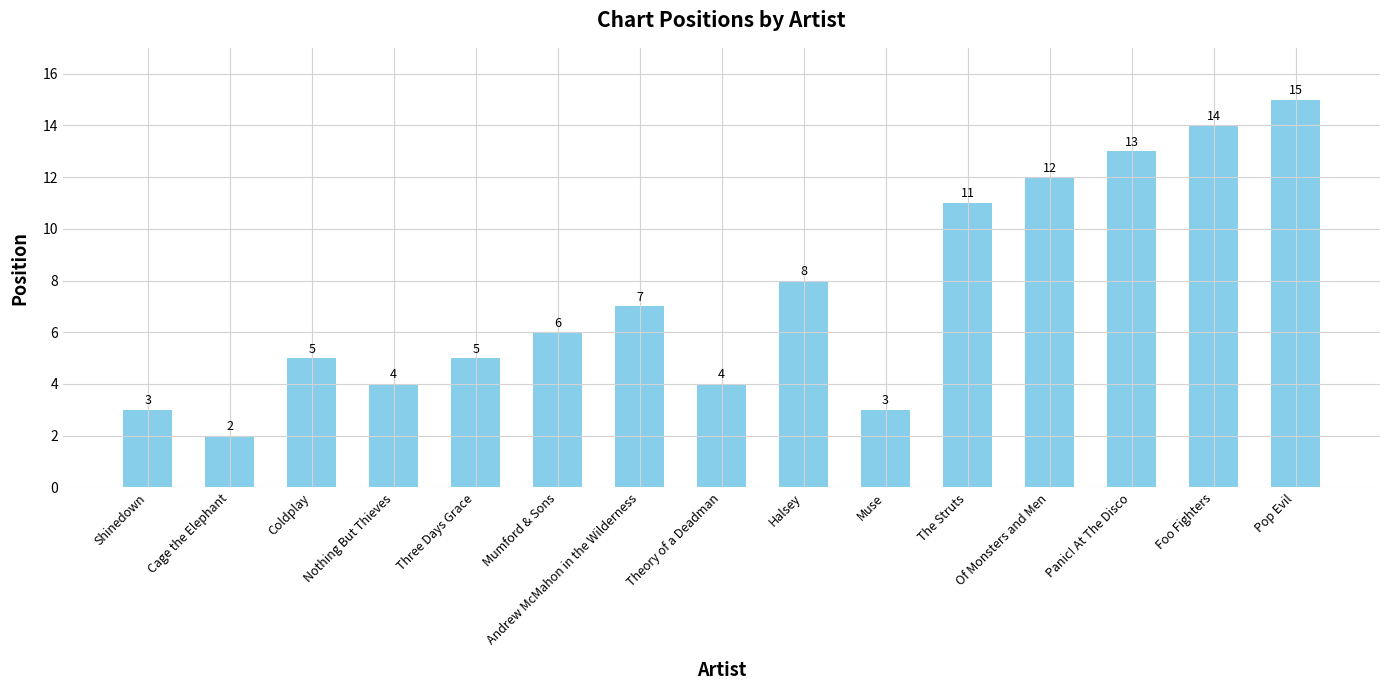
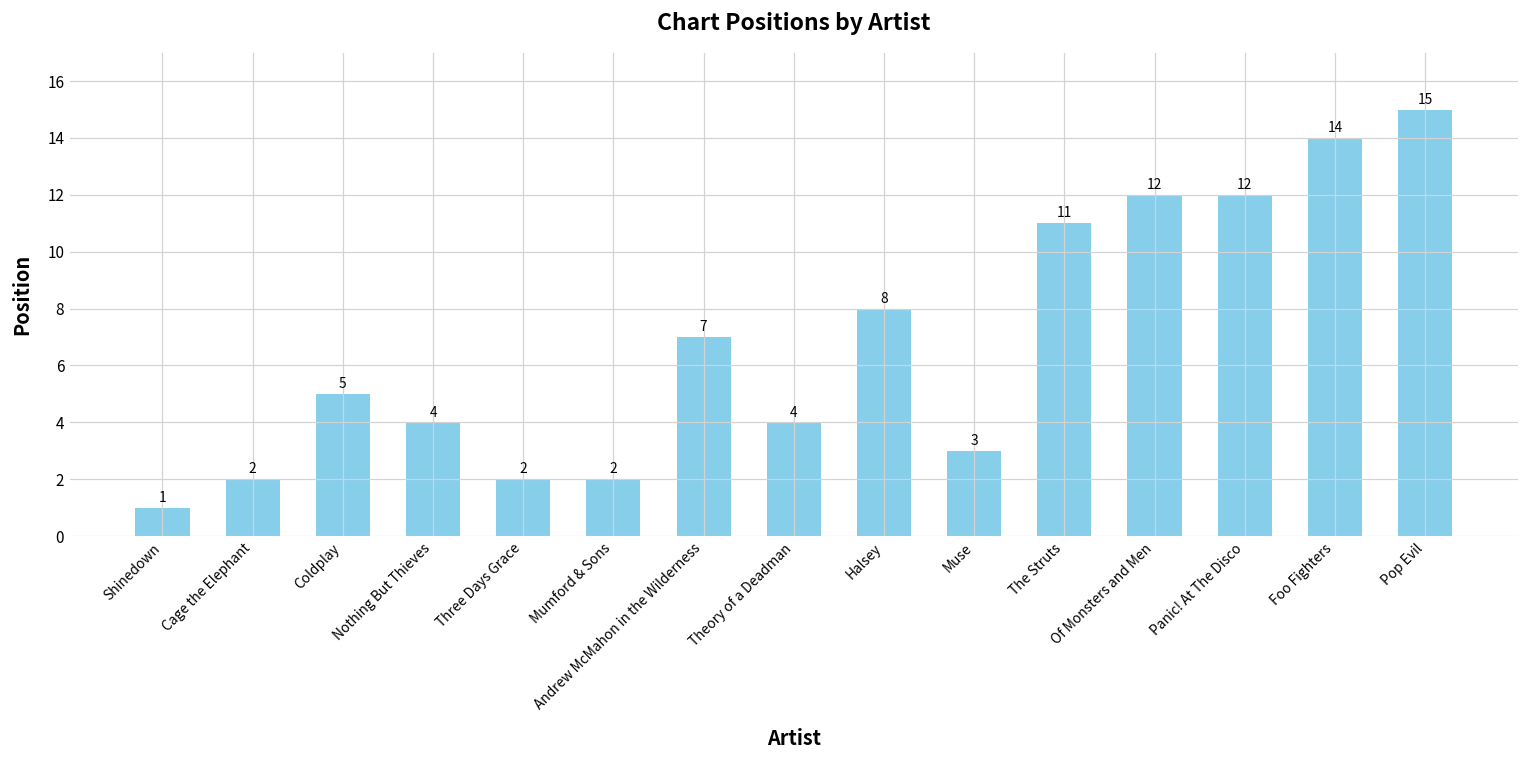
Shinedown: 3 -> 1
Three Days Grace: 5 -> 2
Mumford & Sons: 6 -> 2
Panic! At The Disco: 13 -> 12
